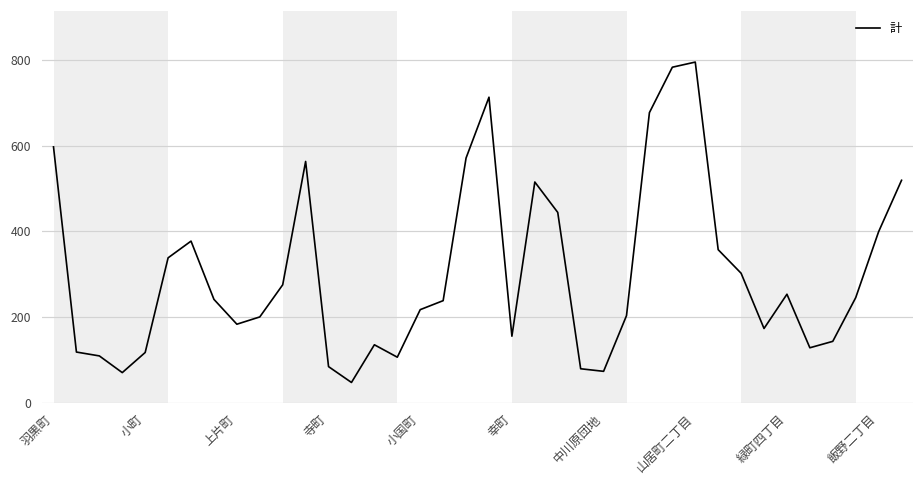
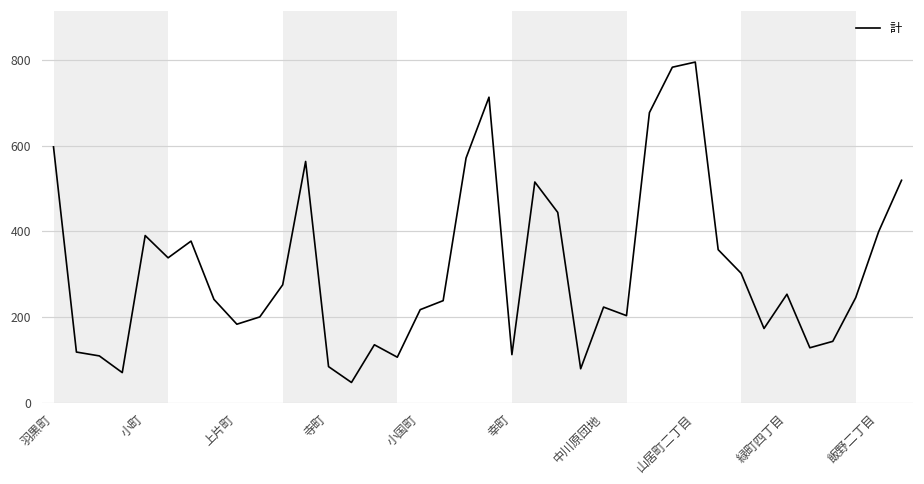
小町: 120 -> 390
幸町: 160 -> 110
中川原団地: 70 -> 220
